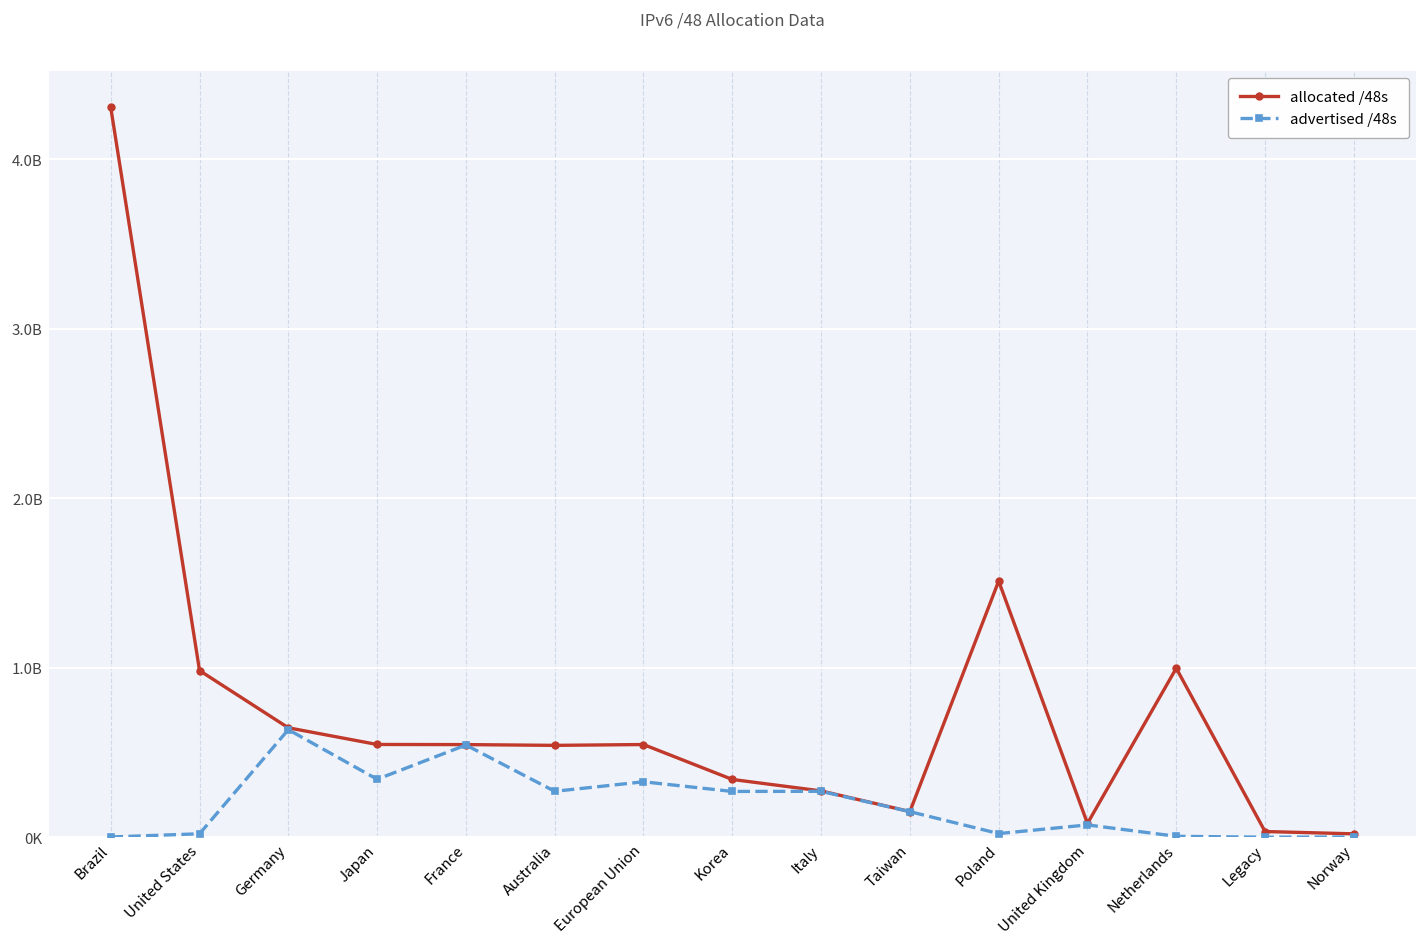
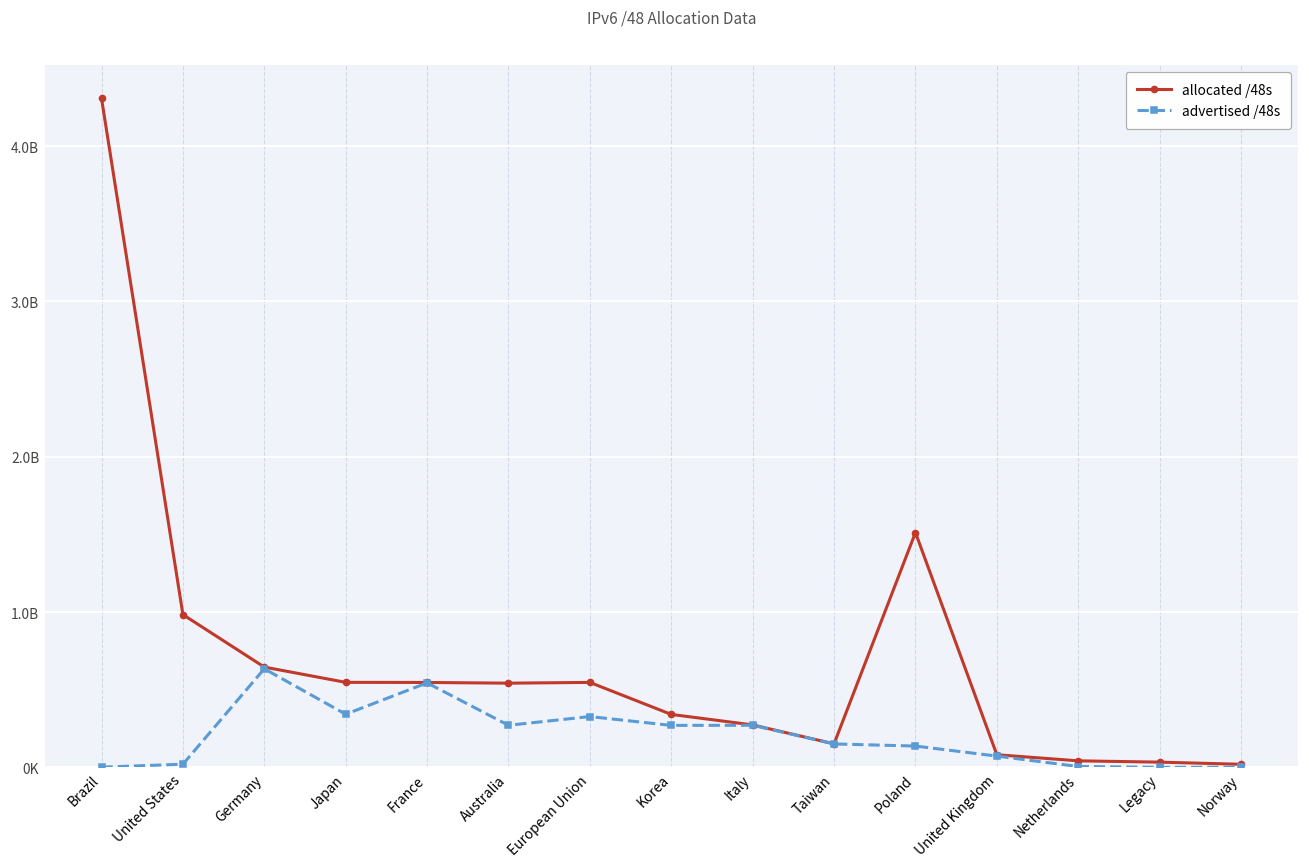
advertised /48s, Poland: 20000000 -> 140000000
allocated /48s, Netherlands: 1000000000 -> 40000000
